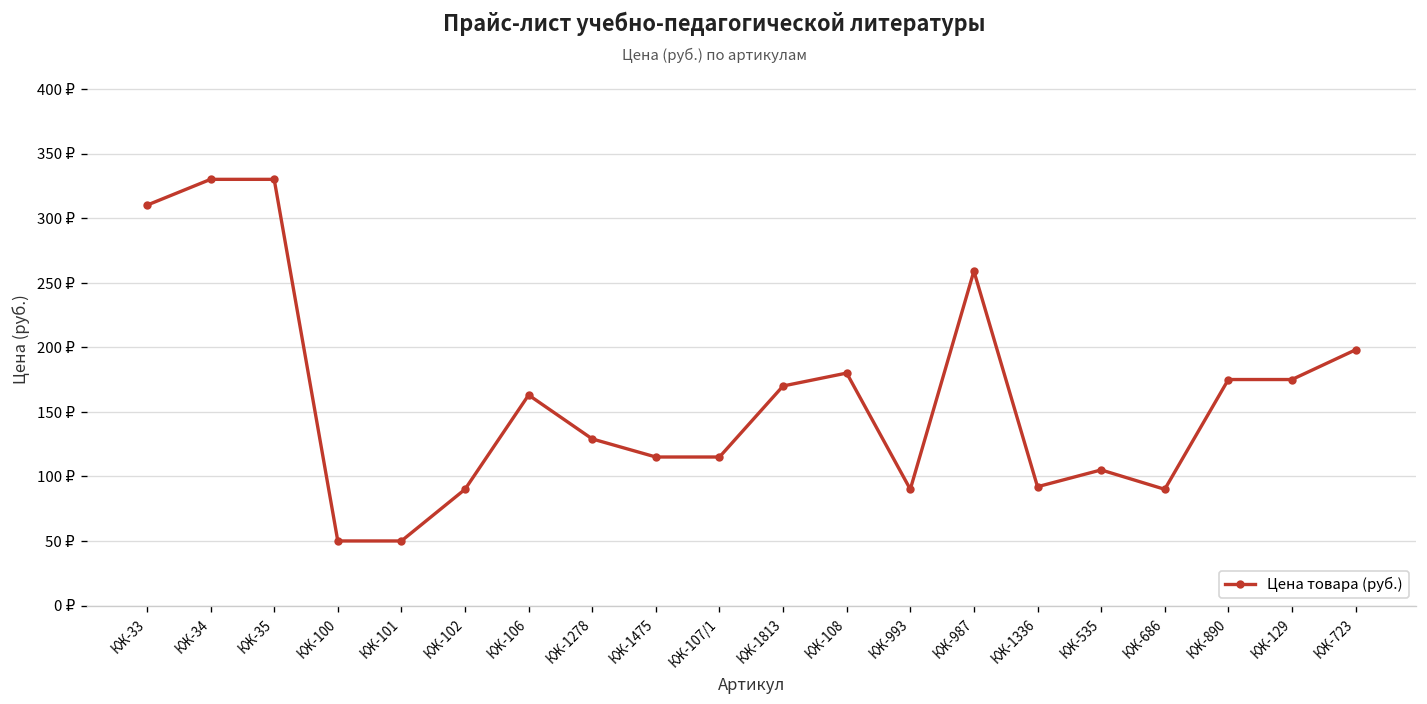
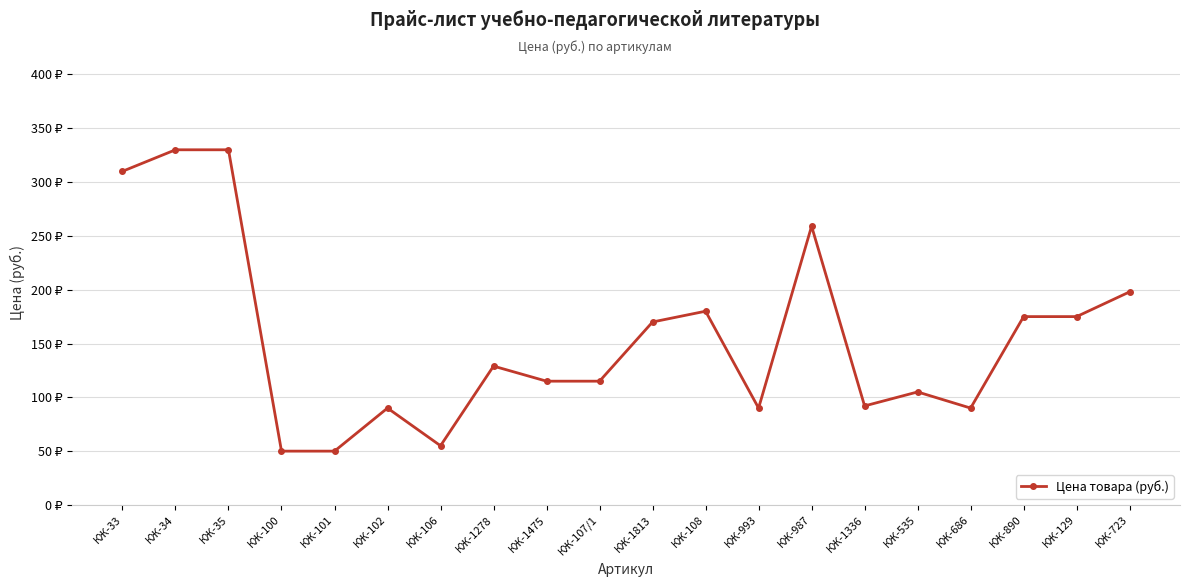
КЖ-106: 163 ₽ -> 55 ₽
